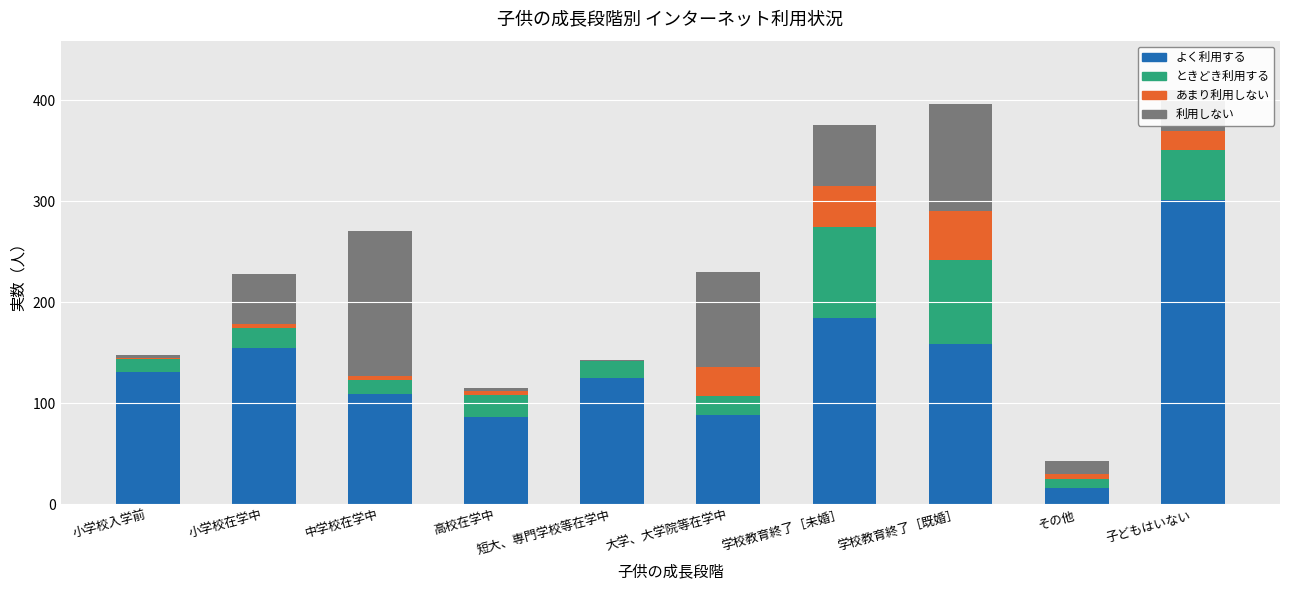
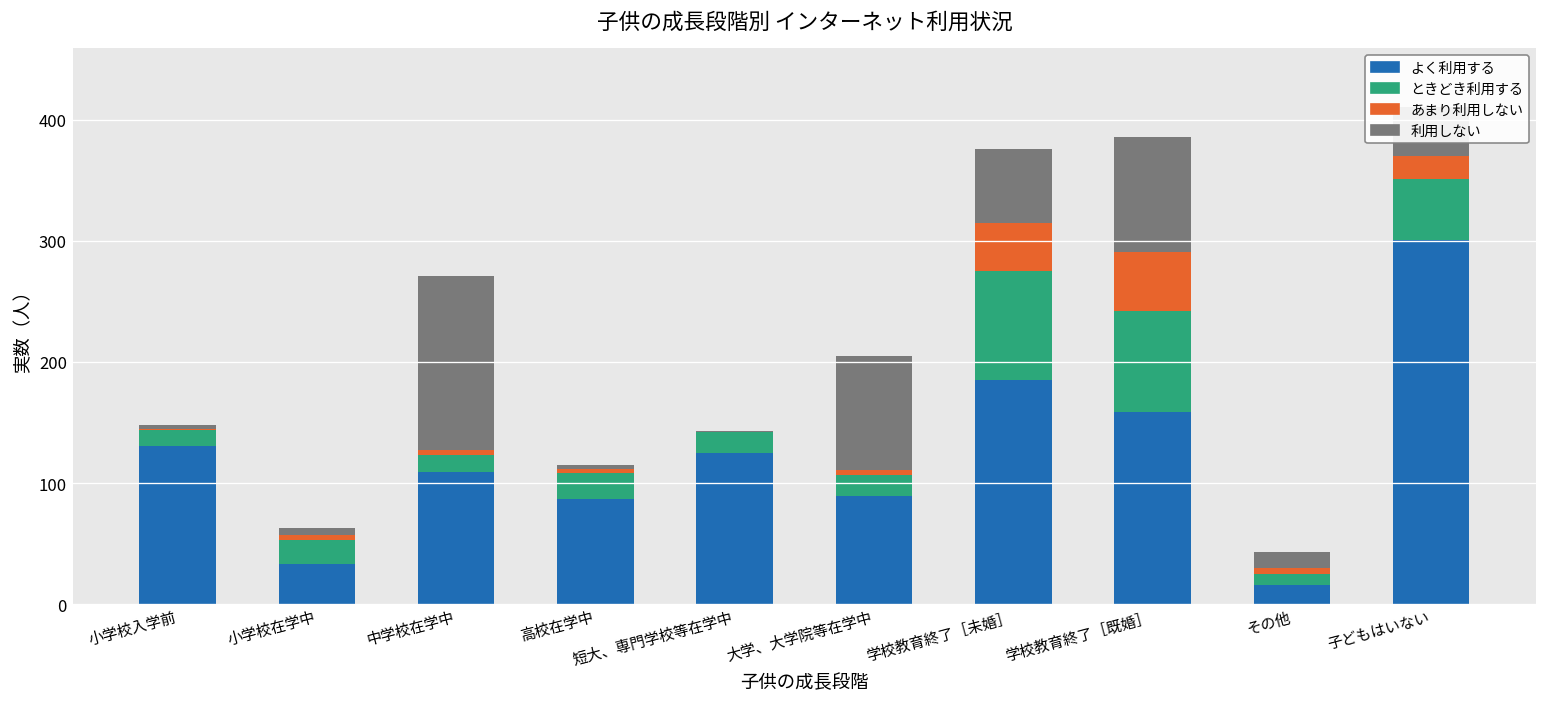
よく利用する, 小学校在学中: 155 -> 33
利用しない, 小学校在学中: 49 -> 6
あまり利用しない, 大学、大学院等在学中: 29 -> 4
利用しない, 学校教育終了［既婚］: 105 -> 95
